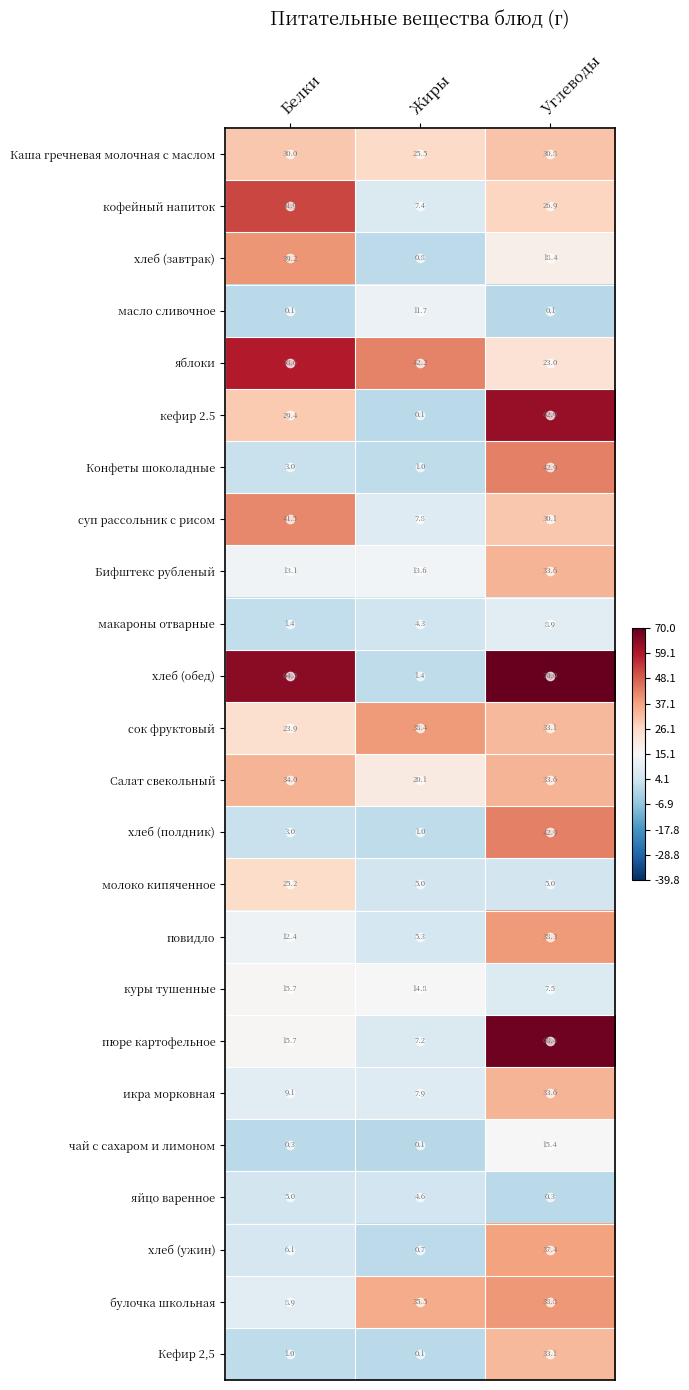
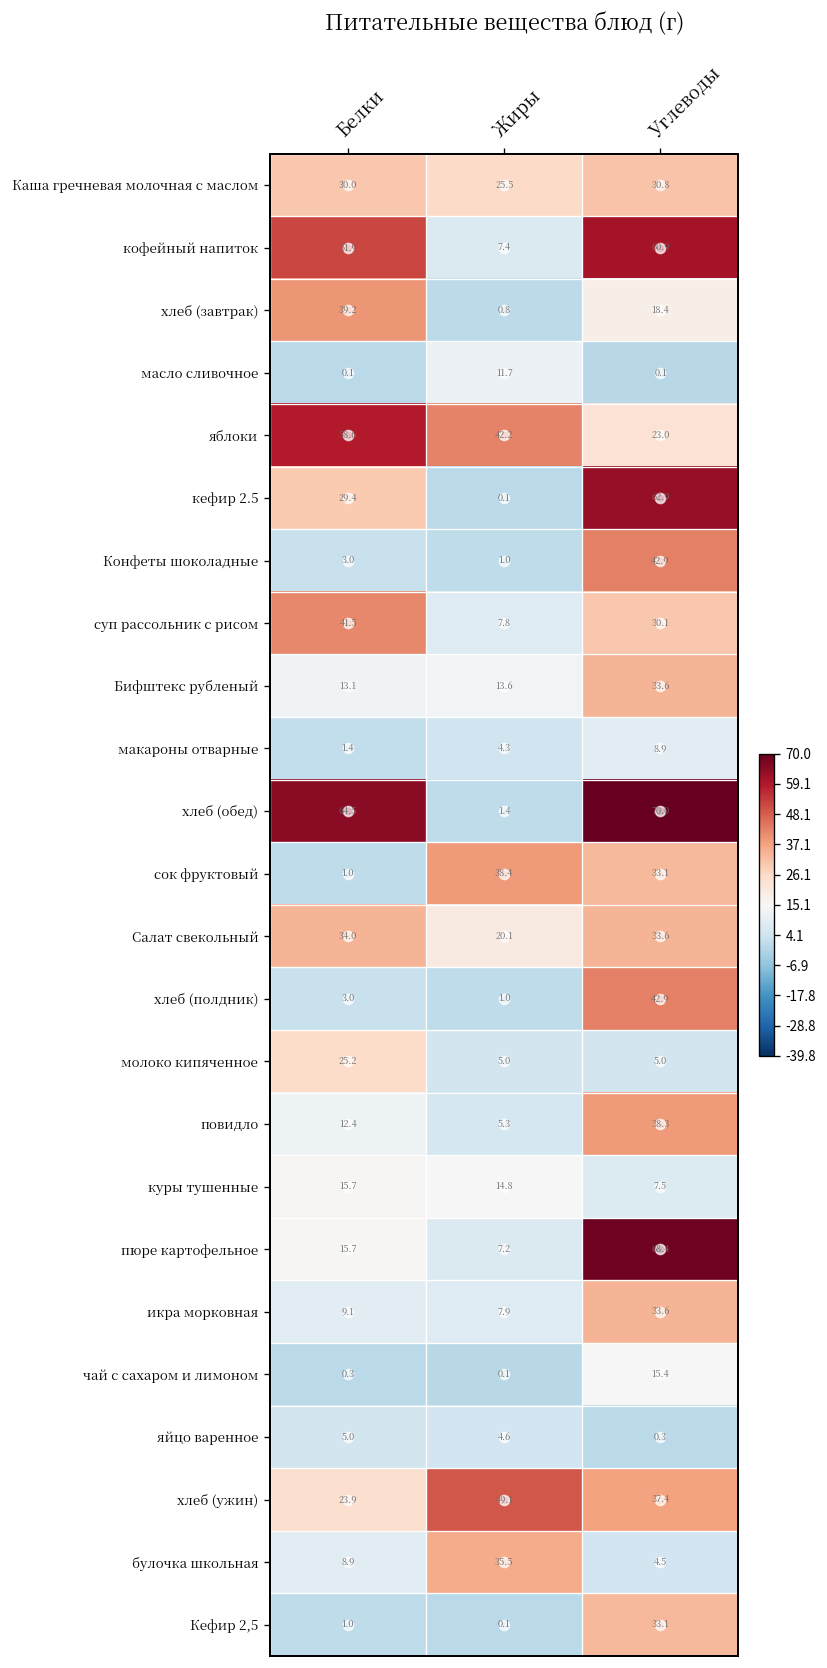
кофейный напиток, Углеводы: 26.9 -> 60.9
сок фруктовый, Белки: 23.9 -> 1.0
хлеб (ужин), Белки: 6.1 -> 23.9
хлеб (ужин), Жиры: 0.7 -> 49.1
булочка школьная, Углеводы: 38.8 -> 4.5
